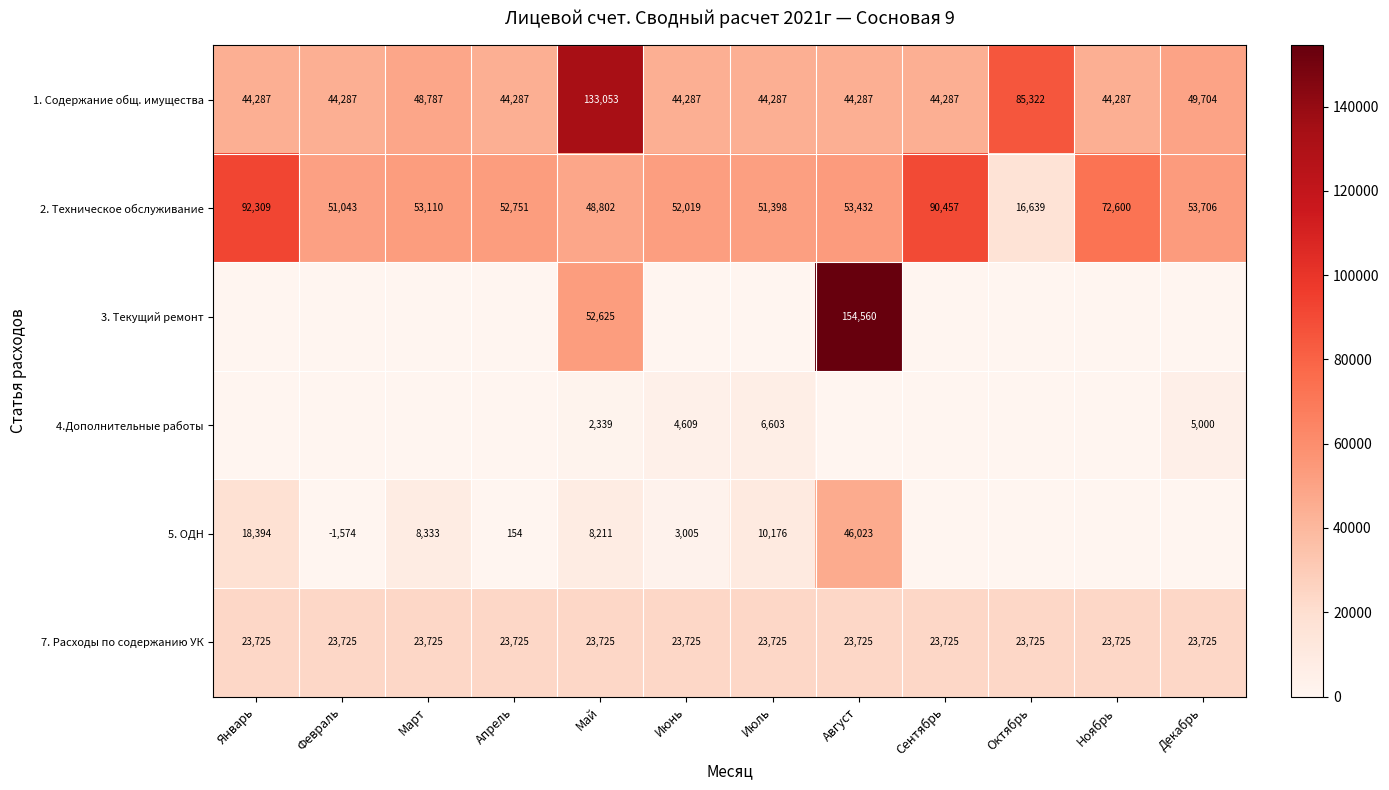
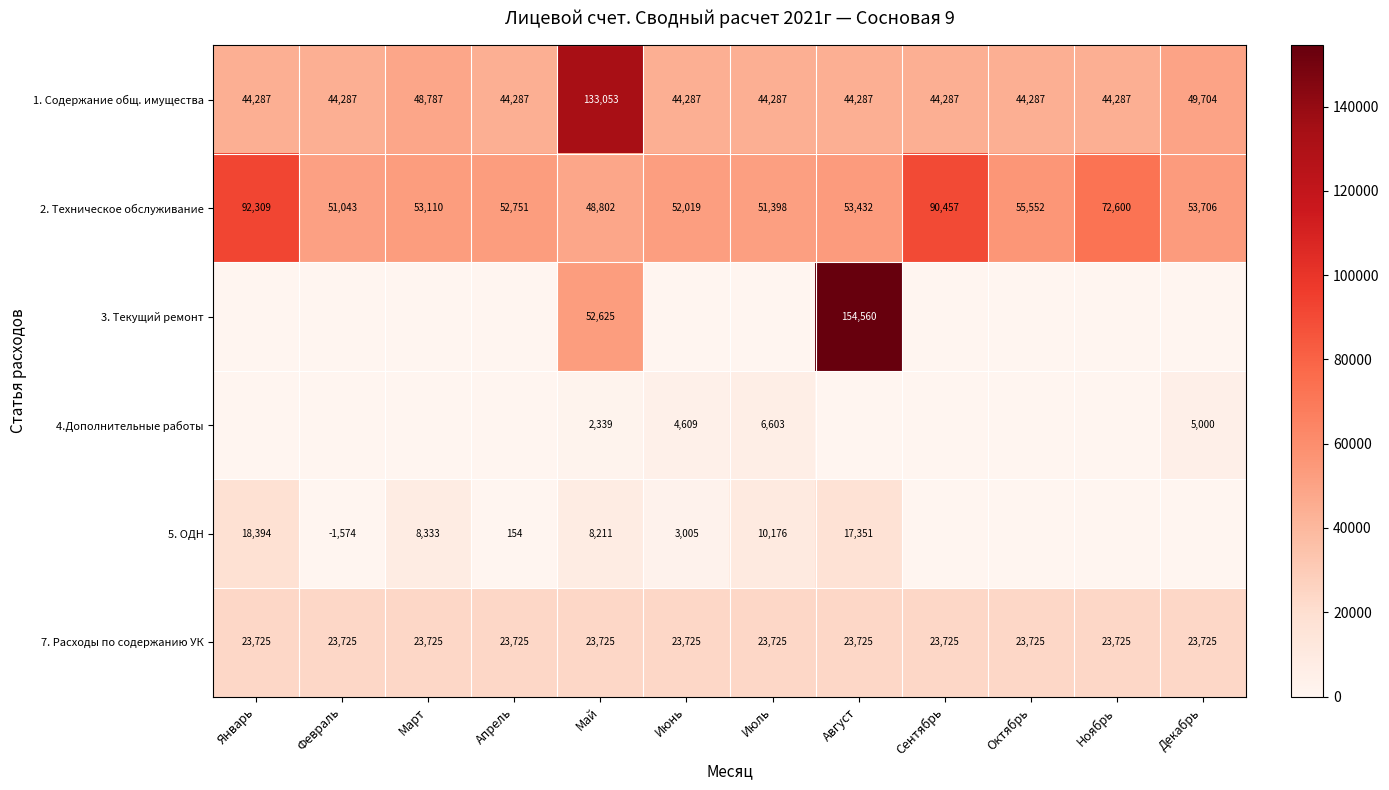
1. Содержание общ. имущества, Октябрь: 85,322 -> 44,287
2. Техническое обслуживание, Октябрь: 16,639 -> 55,552
5. ОДН, Август: 46,023 -> 17,351
